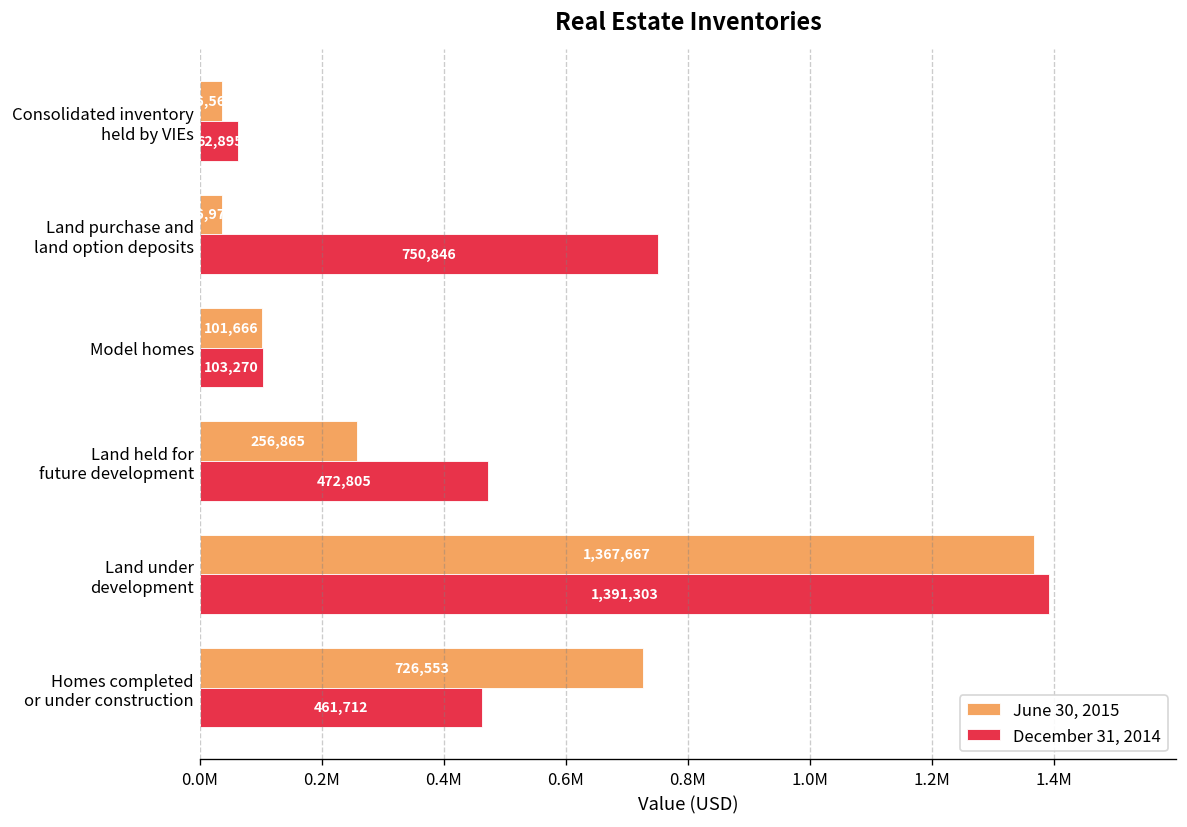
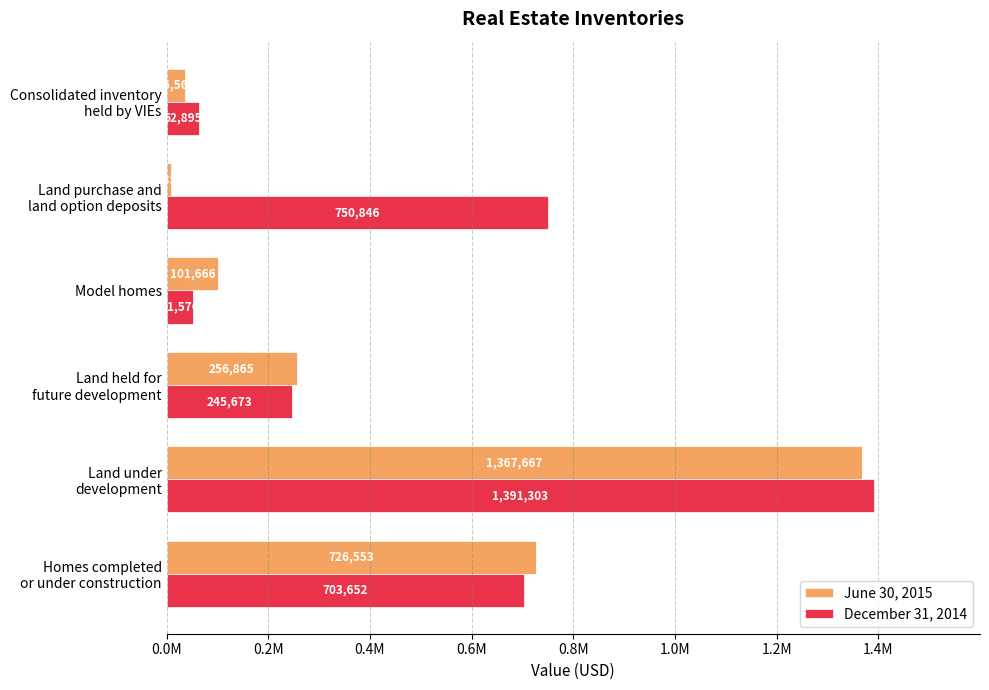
June 30, 2015, Land purchase and land option deposits: 40000 -> 10000
December 31, 2014, Model homes: 103,270 -> 51,576
December 31, 2014, Land held for future development: 472,805 -> 245,673
December 31, 2014, Homes completed or under construction: 461,712 -> 703,652
